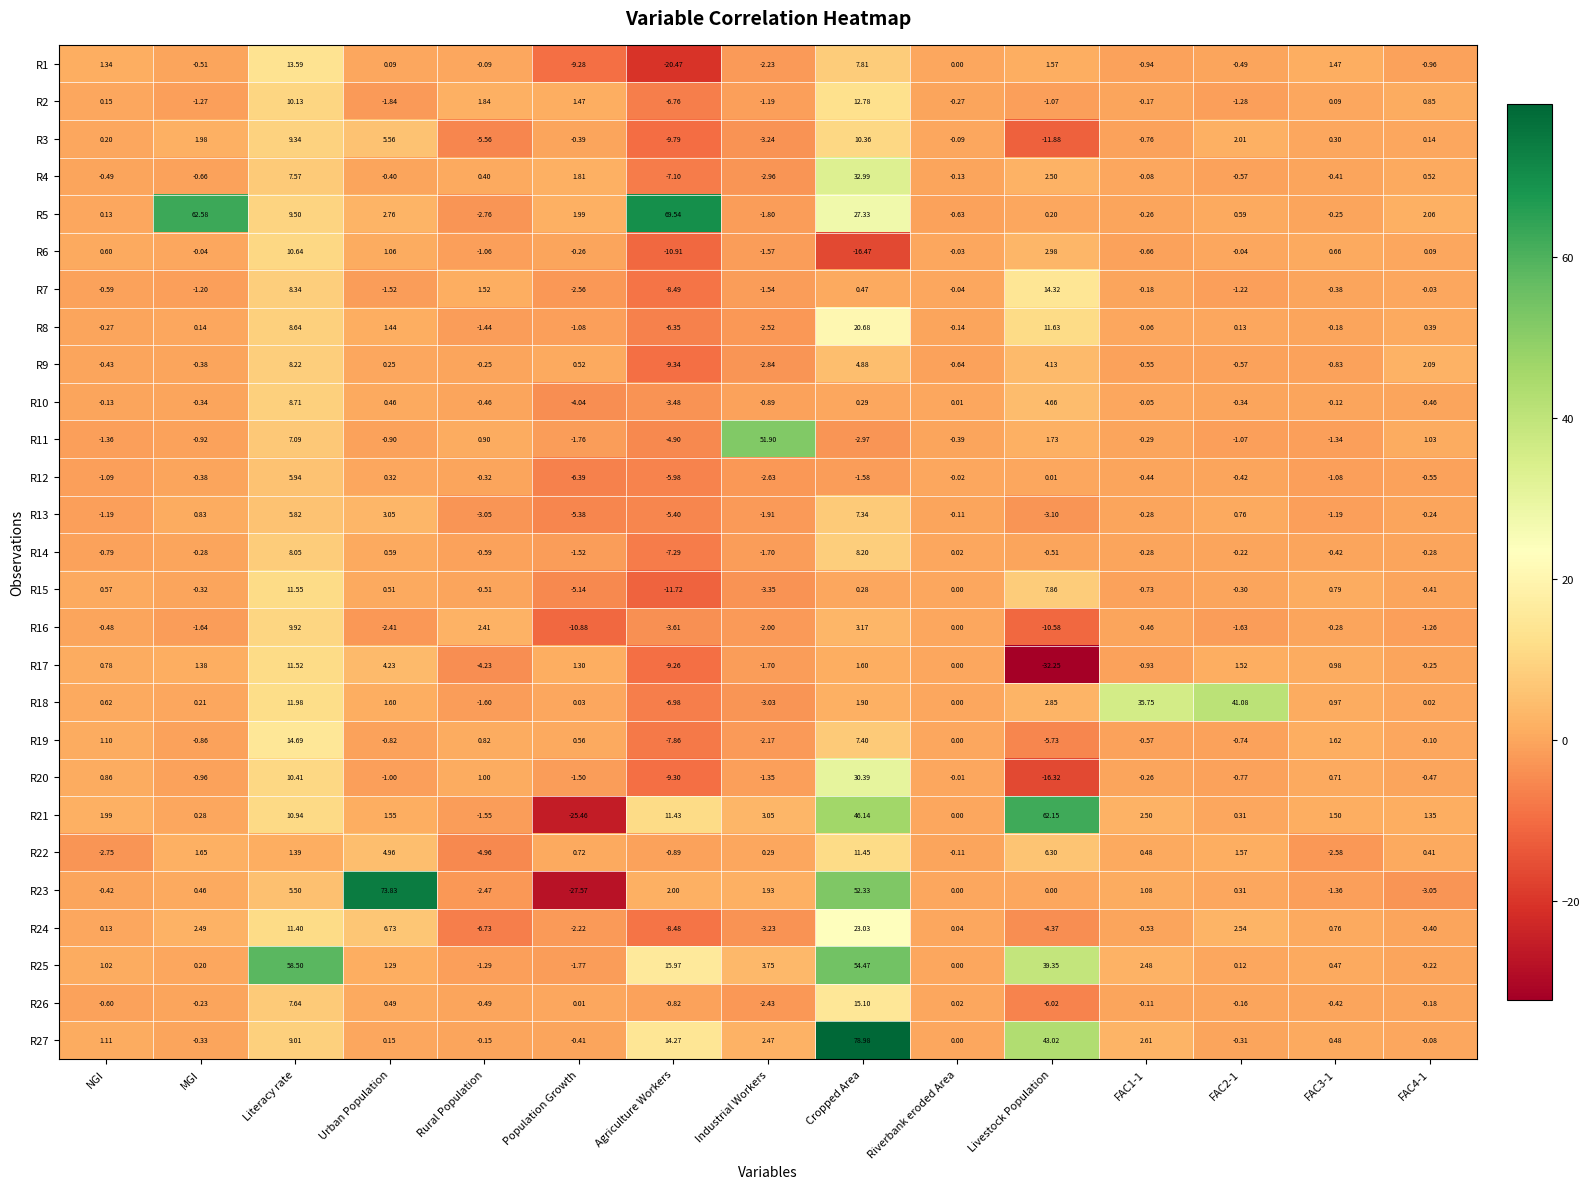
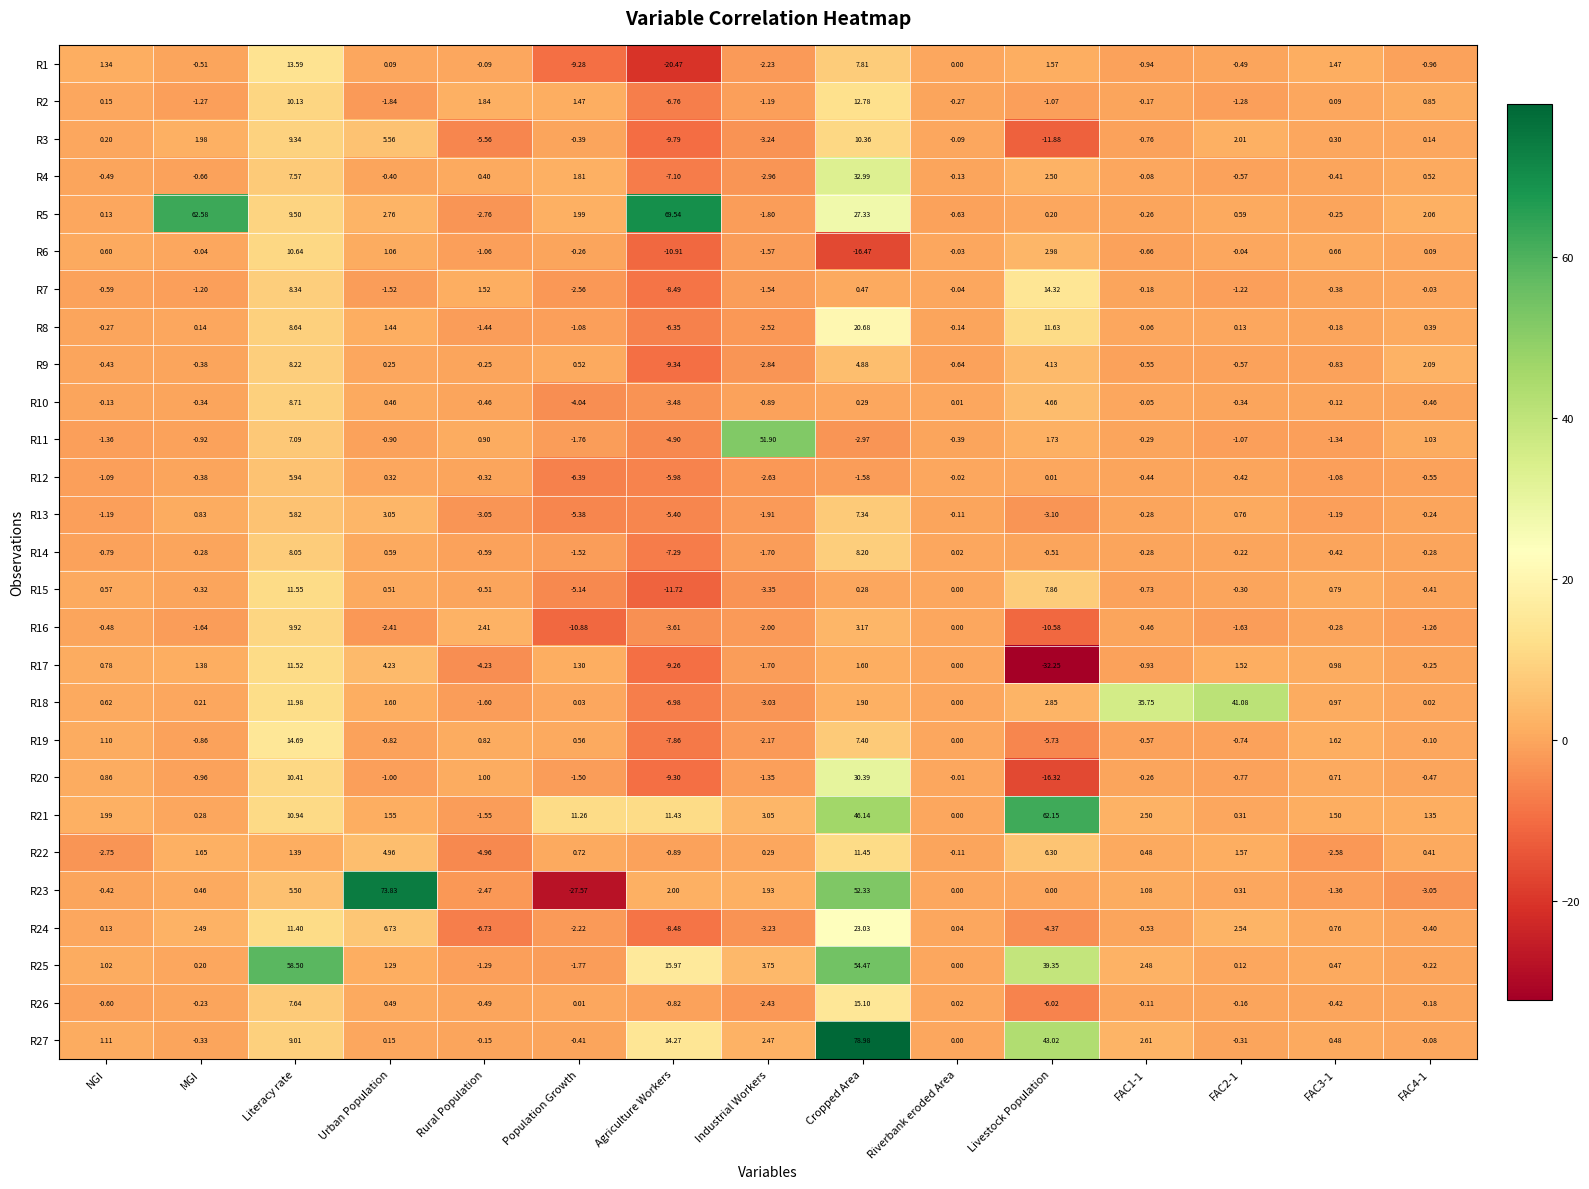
R21, Population Growth: -25.46 -> 11.26
